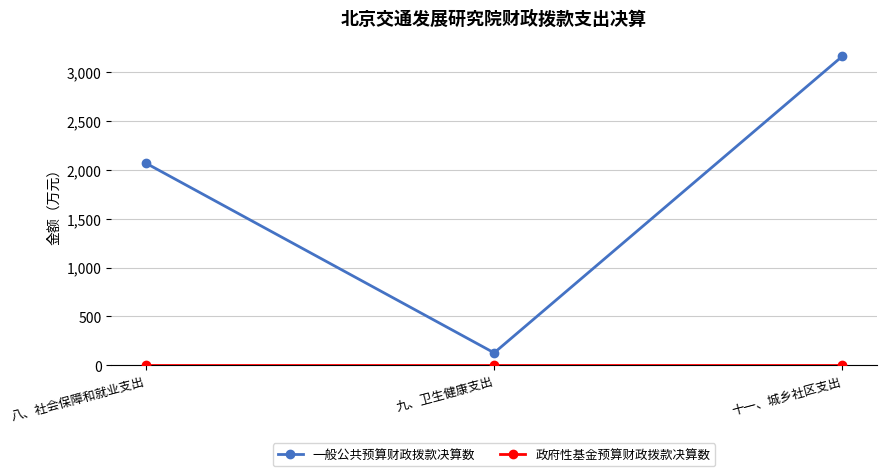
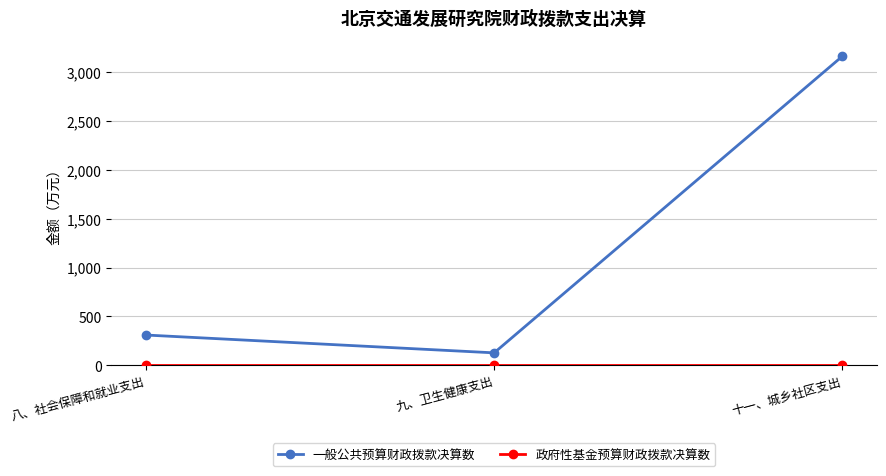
一般公共预算财政拨款决算数, 八、社会保障和就业支出: 2,100 -> 300
